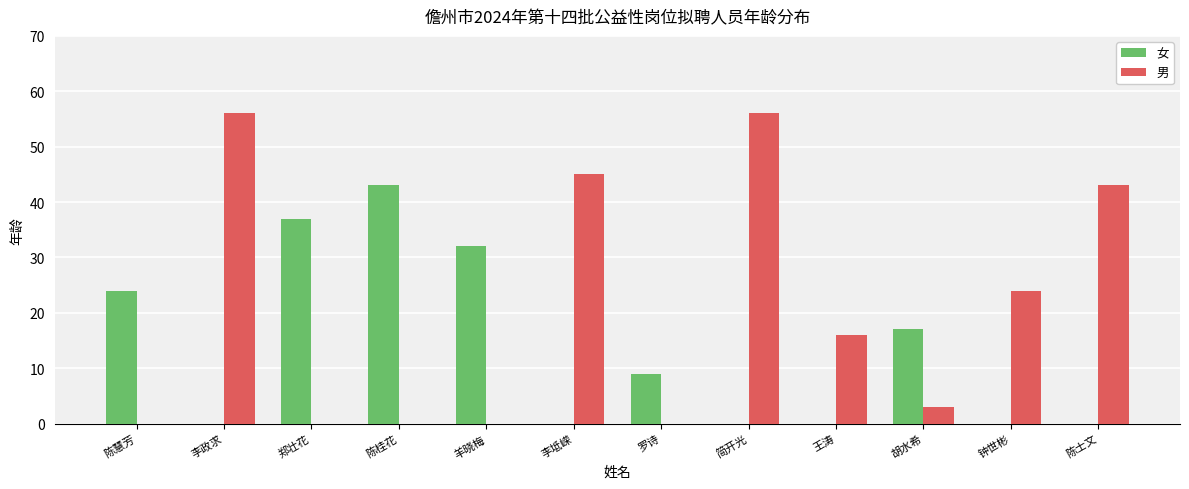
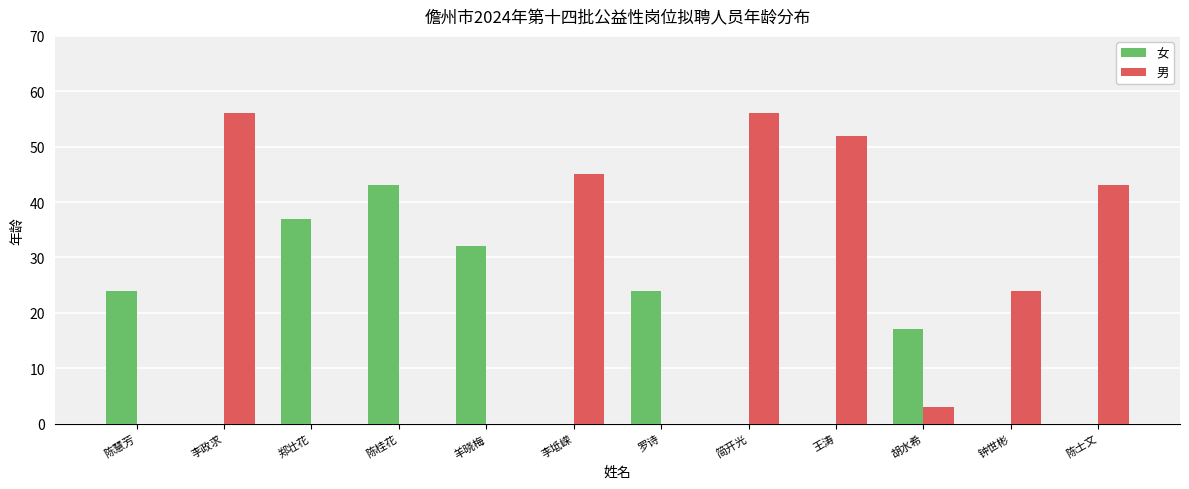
女, 罗诗: 9 -> 24
男, 王涛: 16 -> 52
